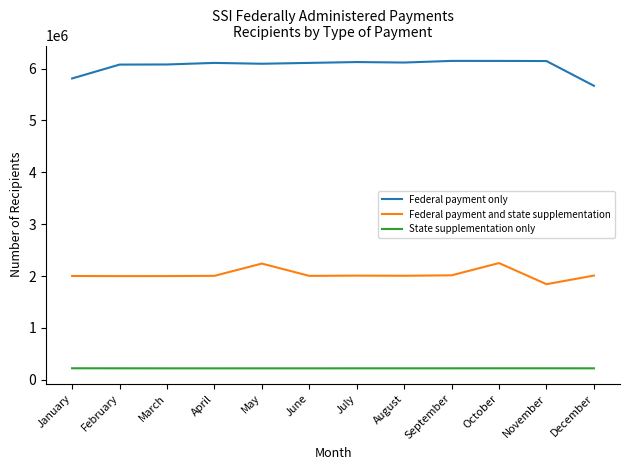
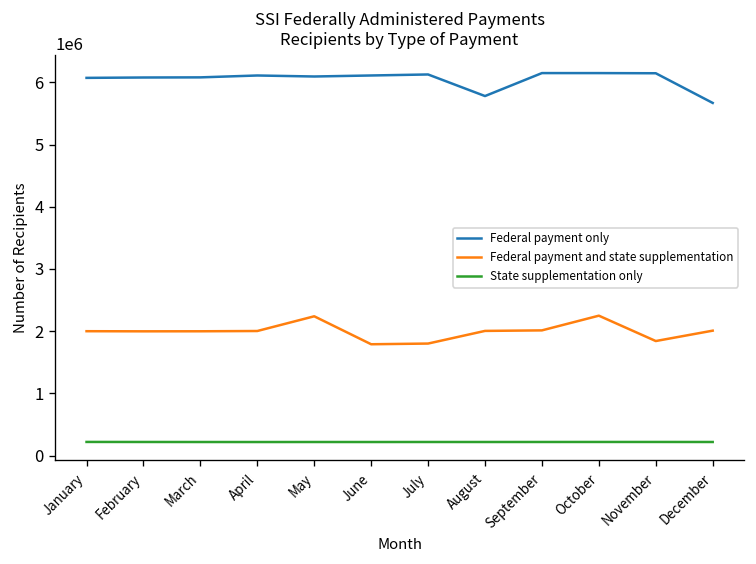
Federal payment only, January: 5800000 -> 6100000
Federal payment and state supplementation, June: 2000000 -> 1800000
Federal payment and state supplementation, July: 2000000 -> 1800000
Federal payment only, August: 6100000 -> 5800000
